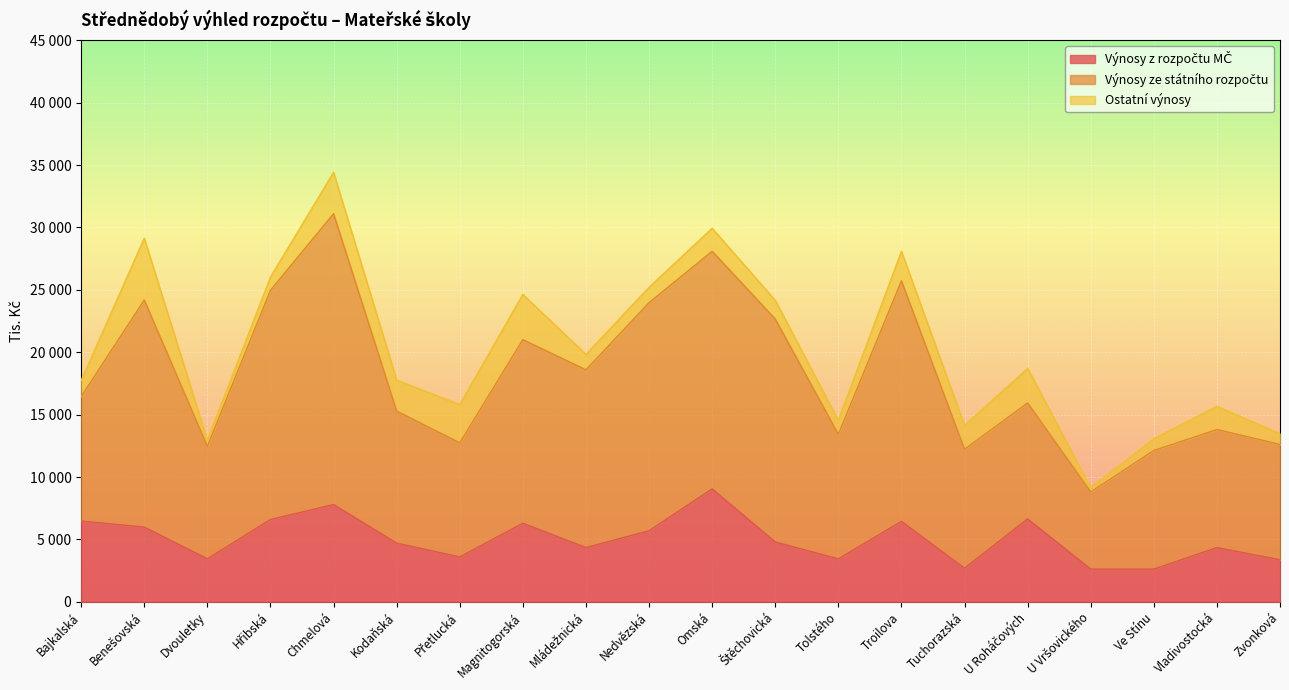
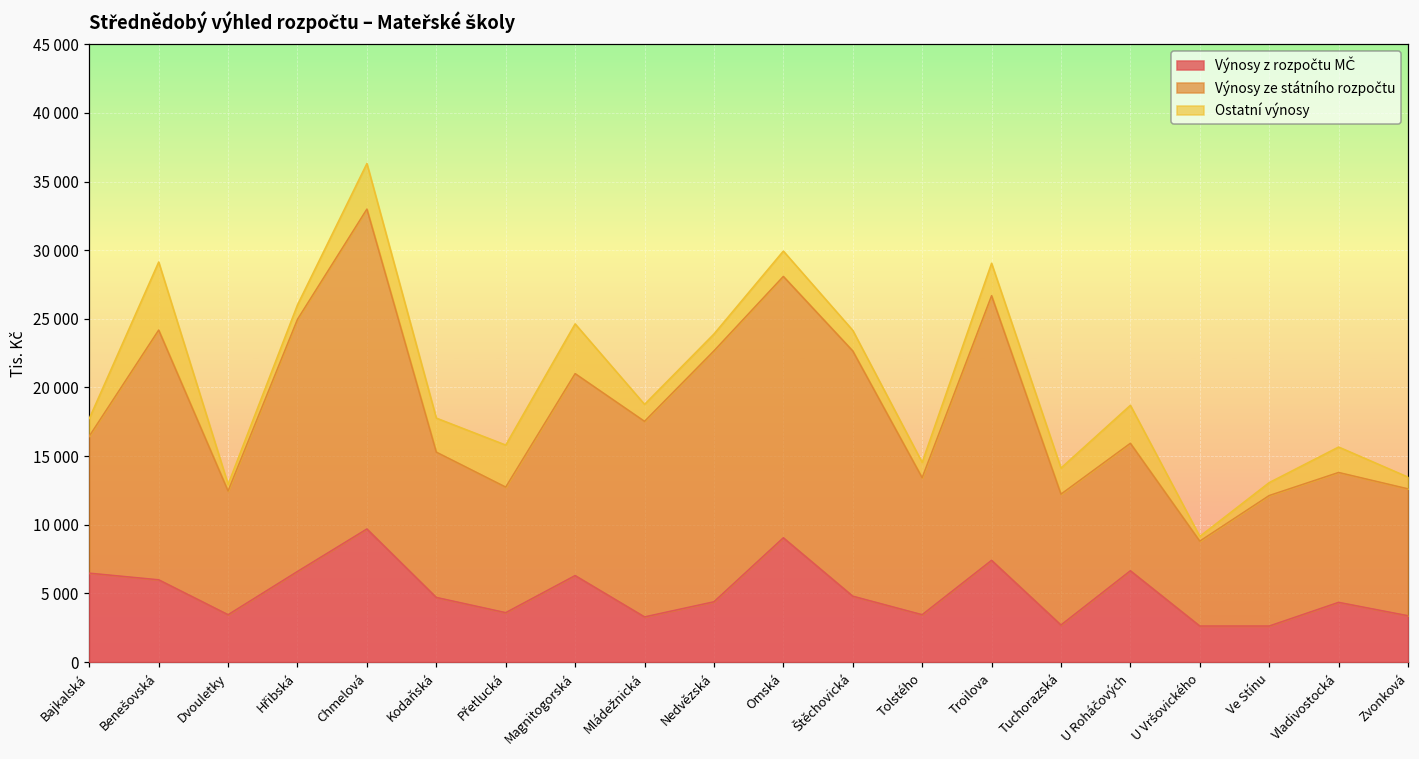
Výnosy z rozpočtu MČ, Chmelová: 7800 -> 9700
Výnosy z rozpočtu MČ, Mládežnická: 4400 -> 3300
Výnosy z rozpočtu MČ, Nedvězská: 5700 -> 4400
Výnosy z rozpočtu MČ, Troilova: 6500 -> 7400
